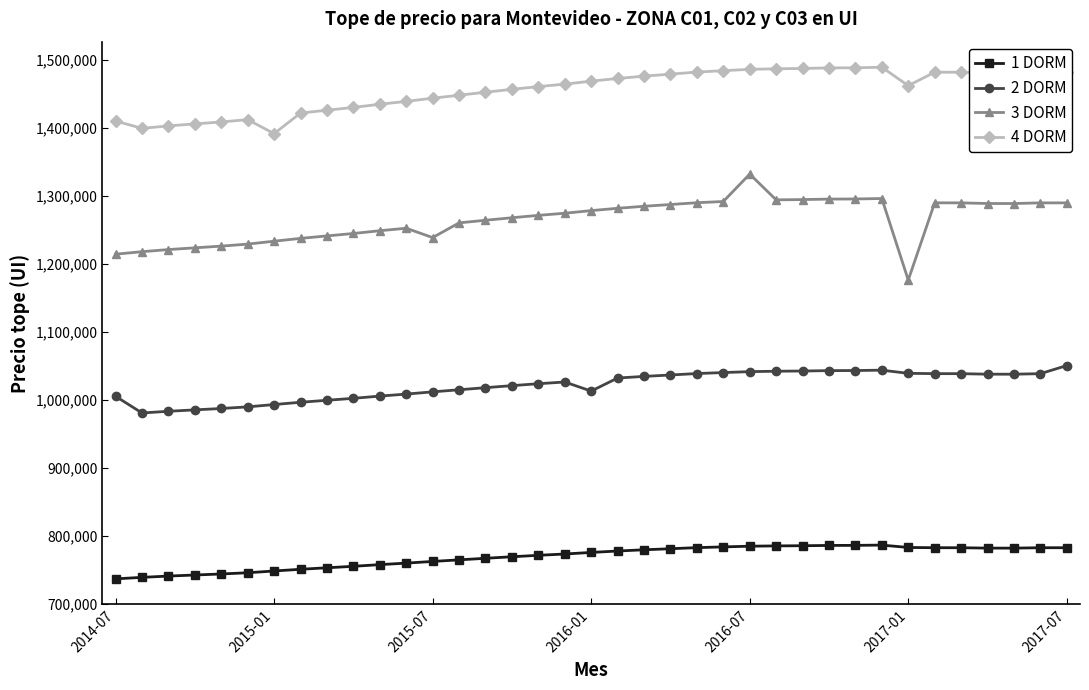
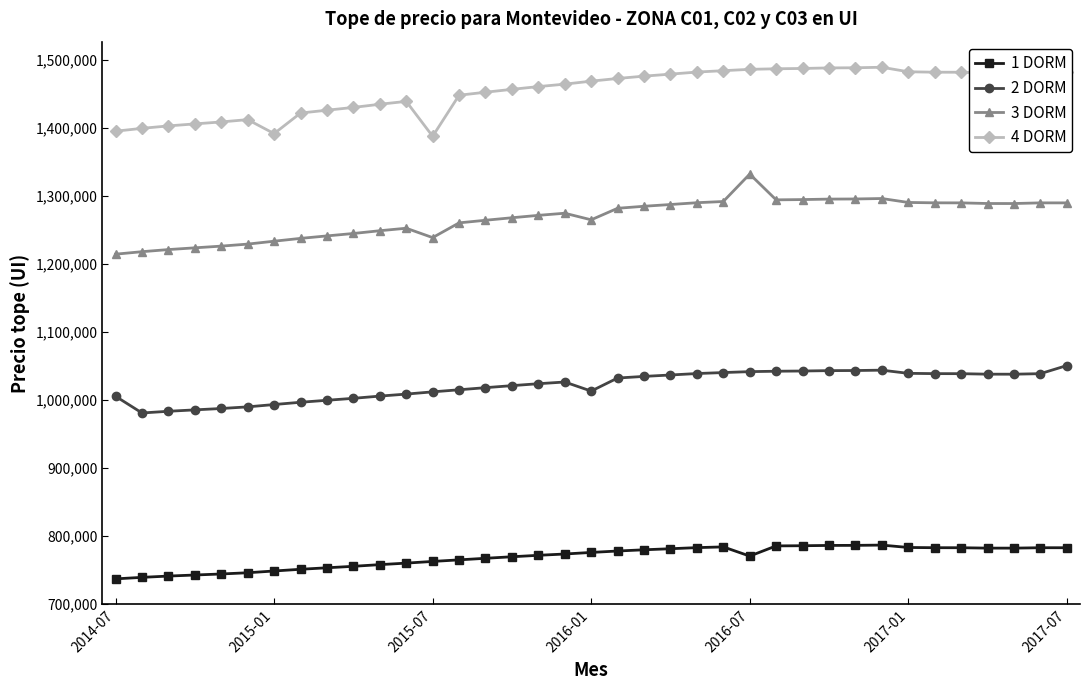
4 DORM, 2014-07: 1,410,000 -> 1,390,000
4 DORM, 2015-07: 1,440,000 -> 1,390,000
3 DORM, 2016-01: 1,280,000 -> 1,260,000
1 DORM, 2016-07: 780,000 -> 770,000
3 DORM, 2017-01: 1,180,000 -> 1,290,000
4 DORM, 2017-01: 1,460,000 -> 1,480,000
